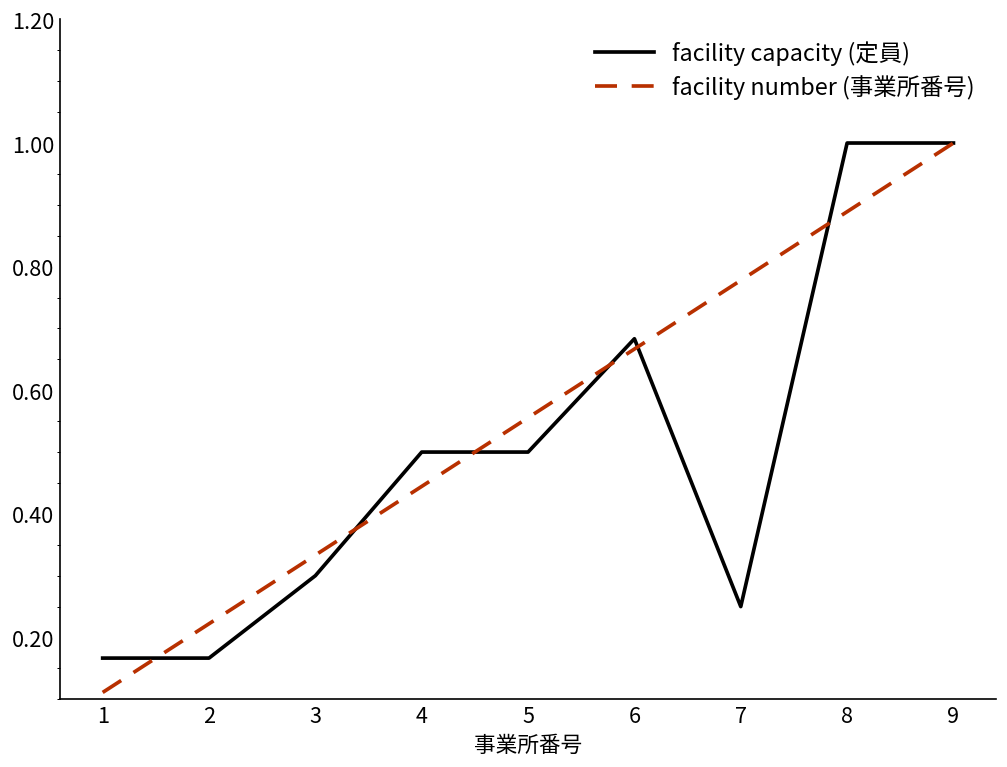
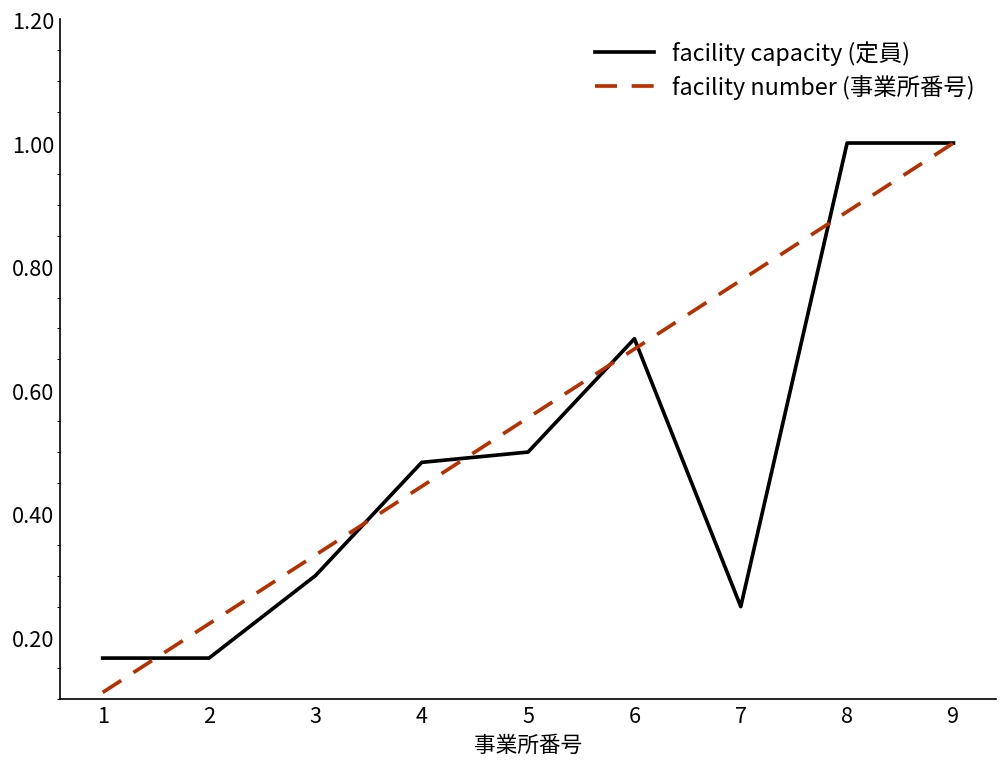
facility capacity (定員), 4: 0.50 -> 0.48
